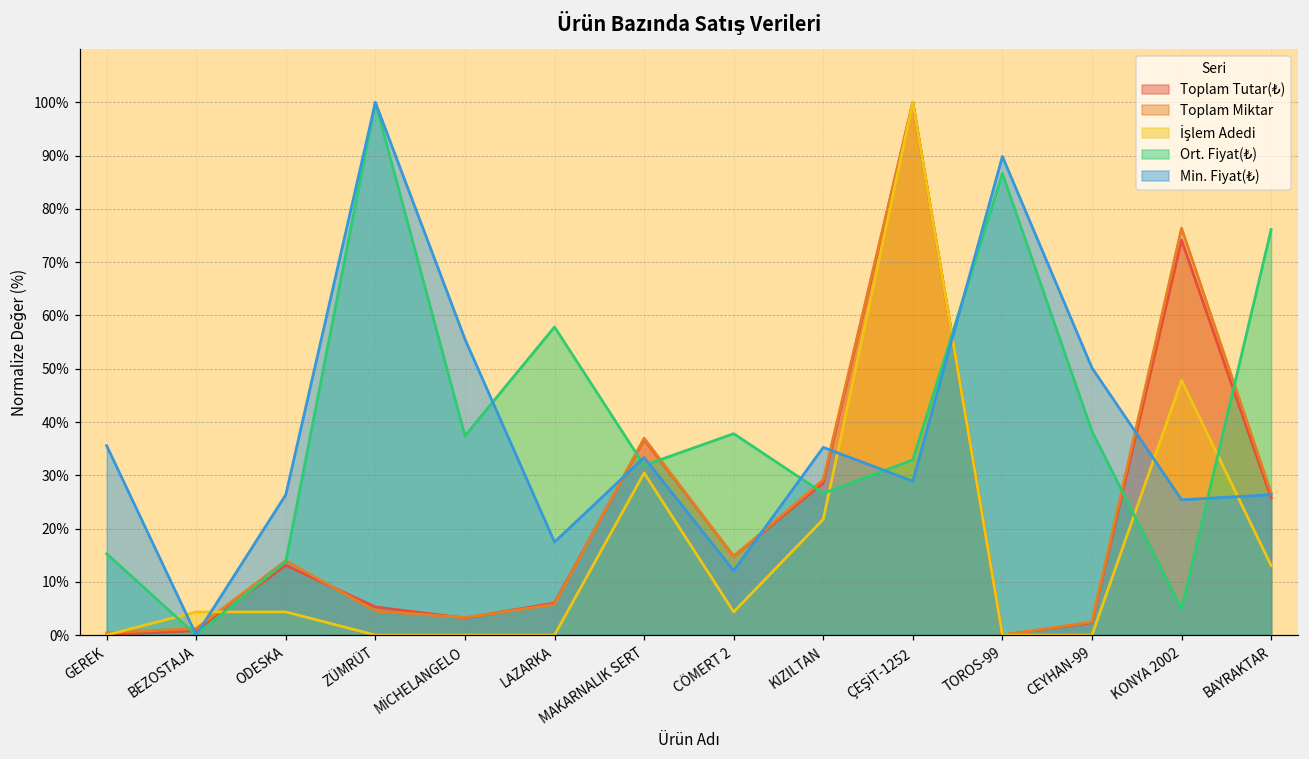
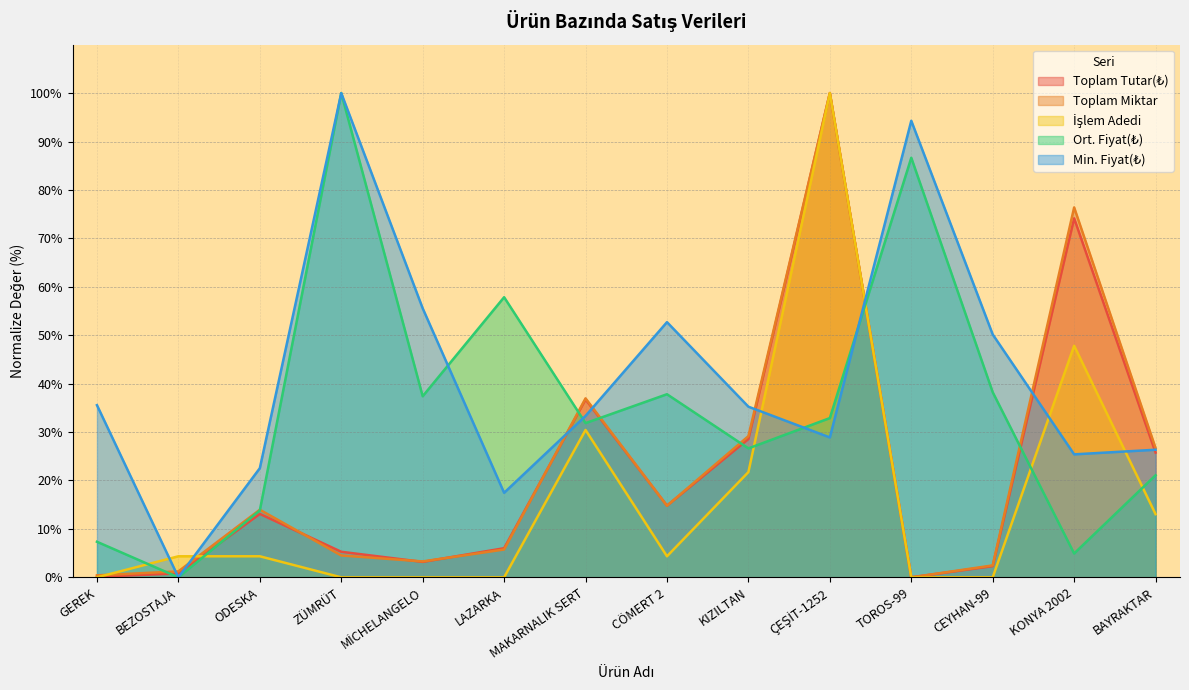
Ort. Fiyat(₺), GEREK: 15% -> 7%
Min. Fiyat(₺), ODESKA: 26% -> 23%
Min. Fiyat(₺), CÖMERT 2: 12% -> 53%
Min. Fiyat(₺), TOROS-99: 90% -> 94%
Ort. Fiyat(₺), BAYRAKTAR: 76% -> 21%
